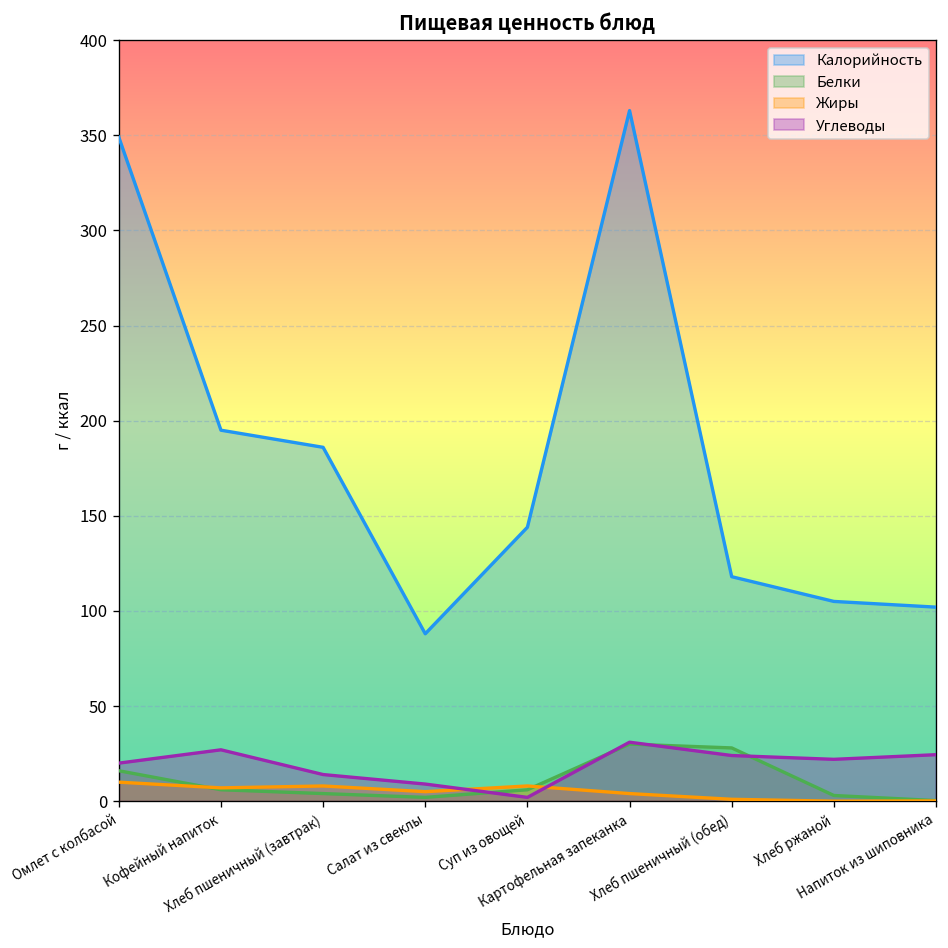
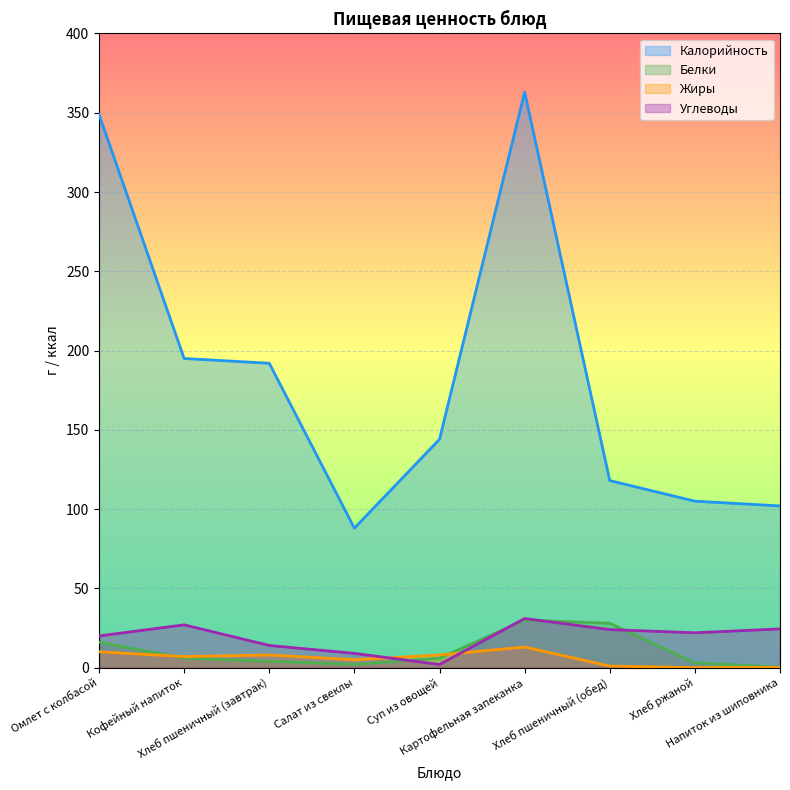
Калорийность, Хлеб пшеничный (завтрак): 186 -> 192
Жиры, Картофельная запеканка: 4 -> 13
